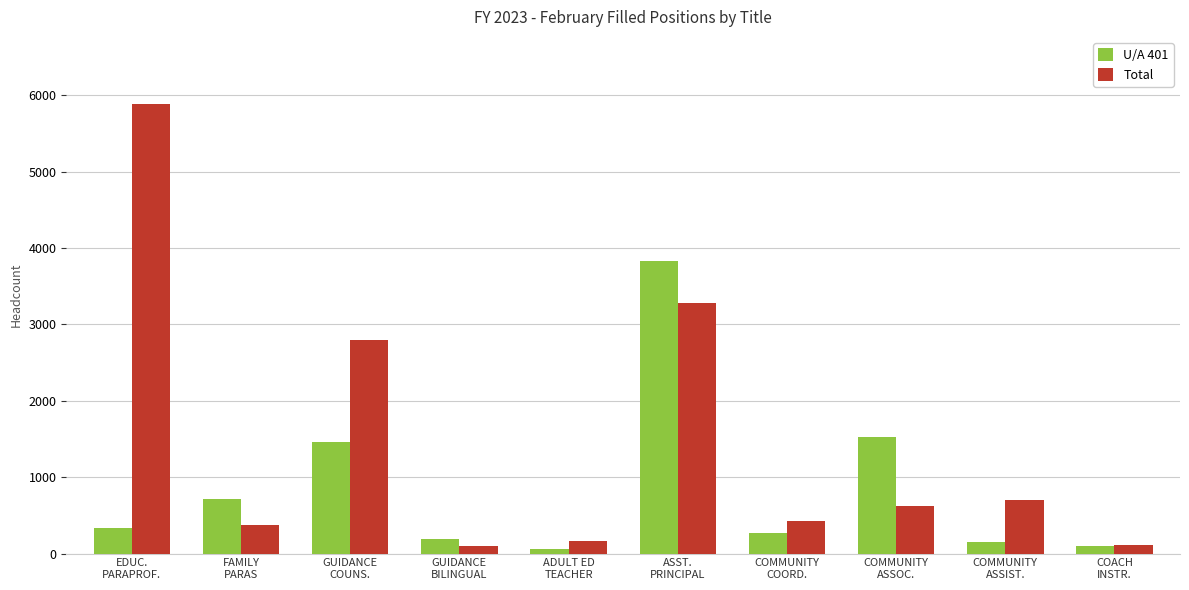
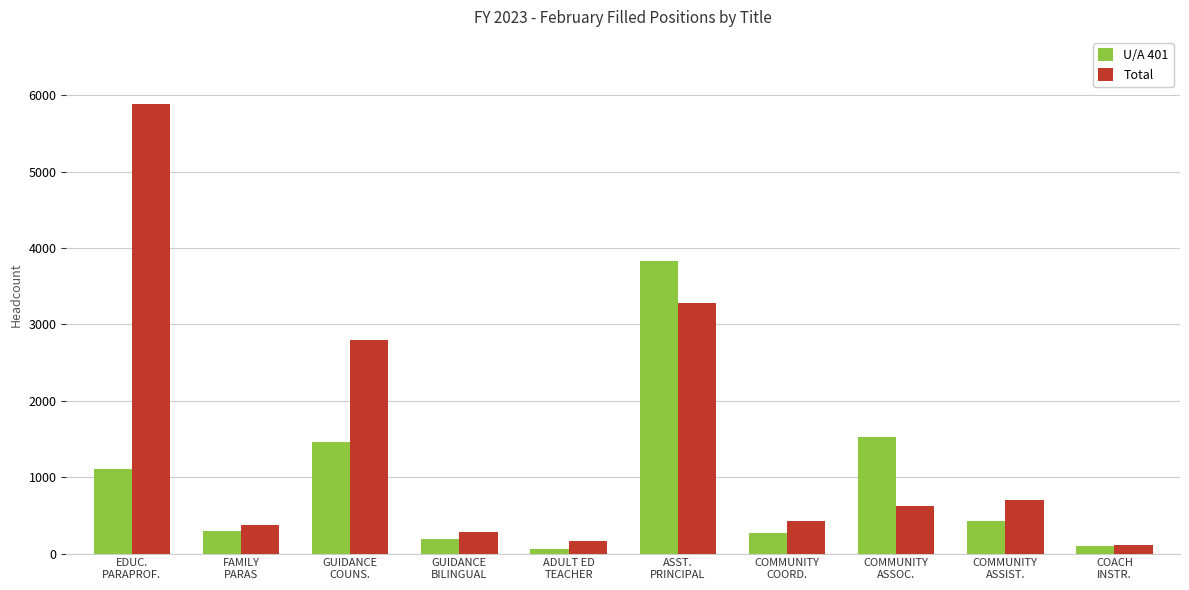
U/A 401, EDUC. PARAPROF.: 300 -> 1100
U/A 401, FAMILY PARAS: 700 -> 300
Total, GUIDANCE BILINGUAL: 100 -> 300
U/A 401, COMMUNITY ASSIST.: 100 -> 400
